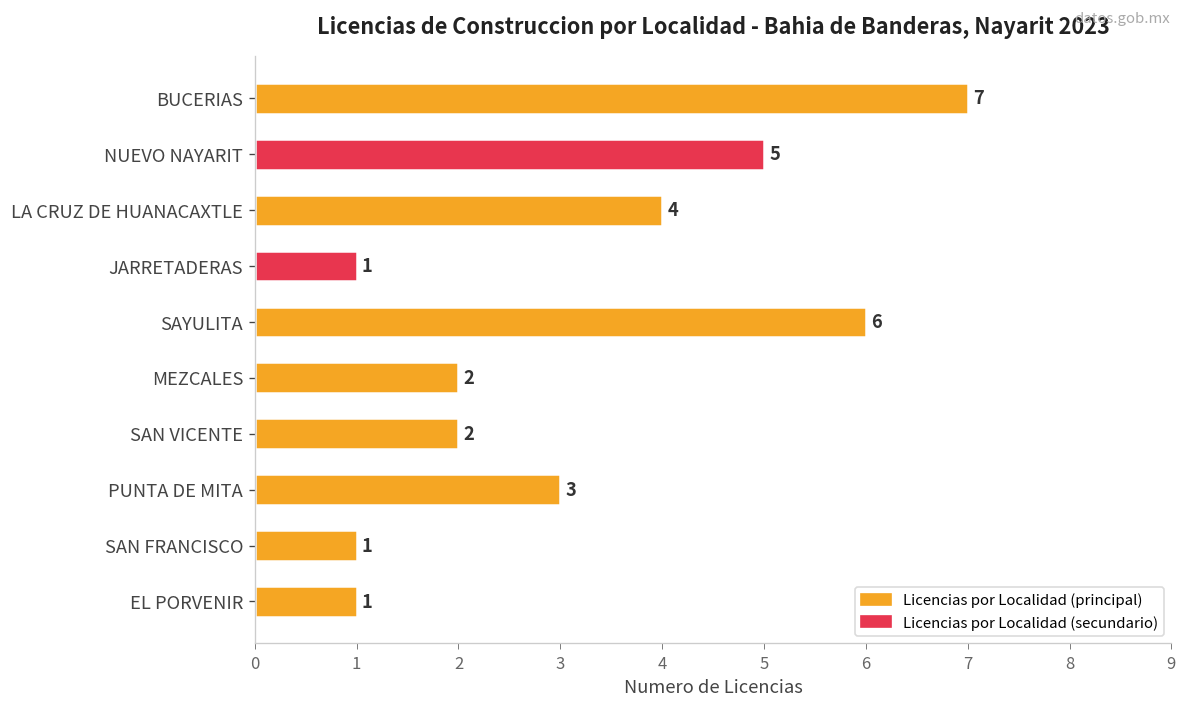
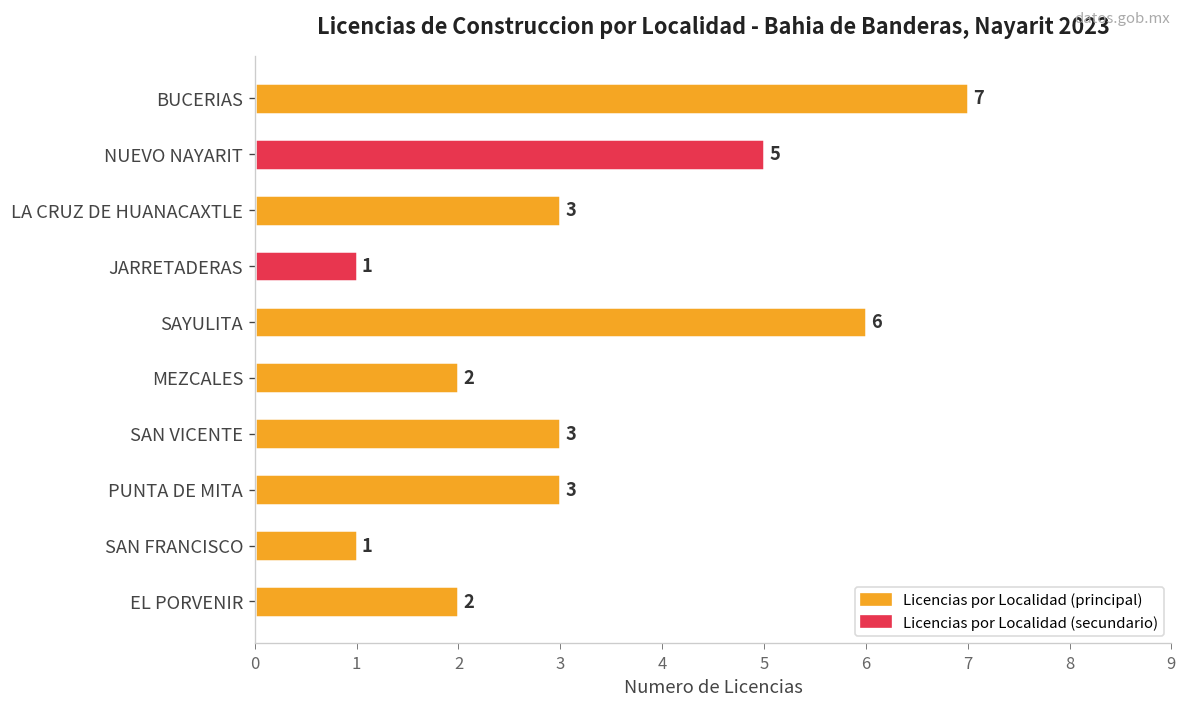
LA CRUZ DE HUANACAXTLE: 4 -> 3
SAN VICENTE: 2 -> 3
EL PORVENIR: 1 -> 2
